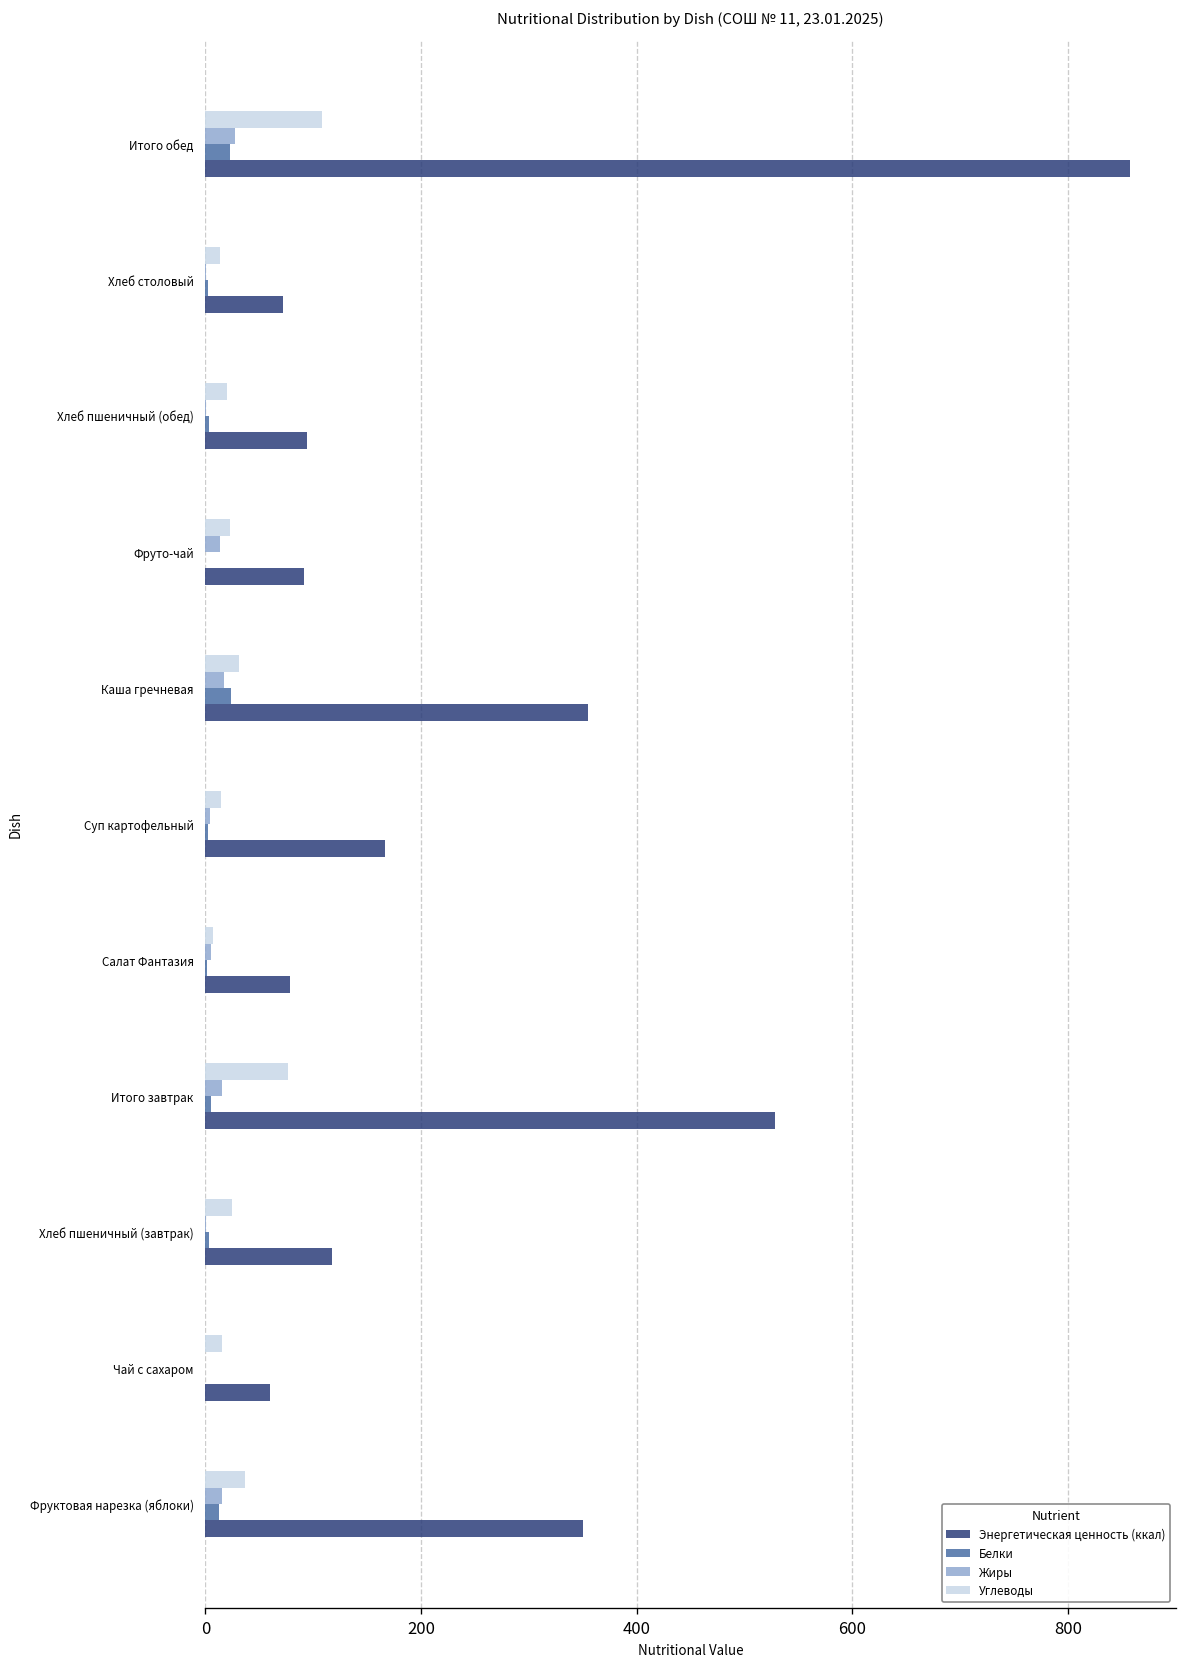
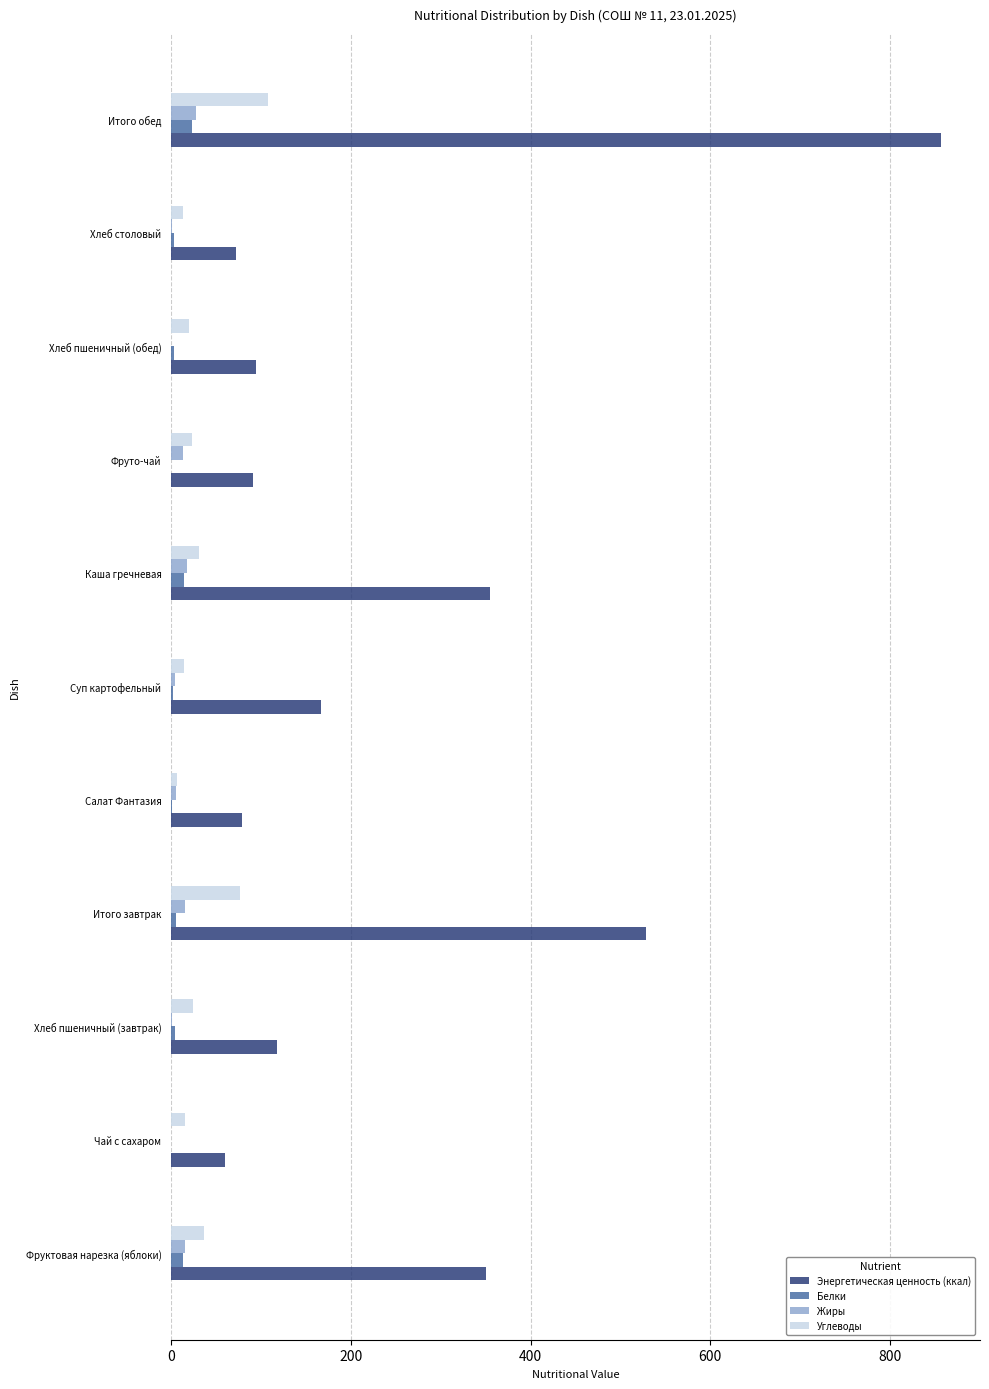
Белки, Каша гречневая: 20 -> 10
